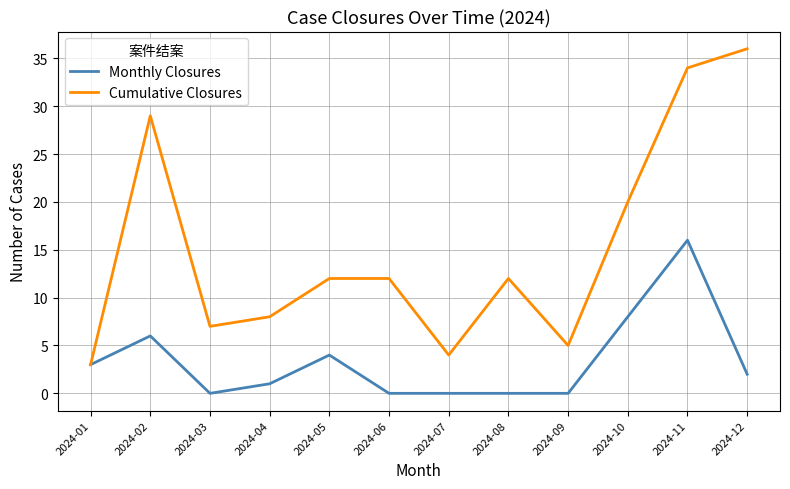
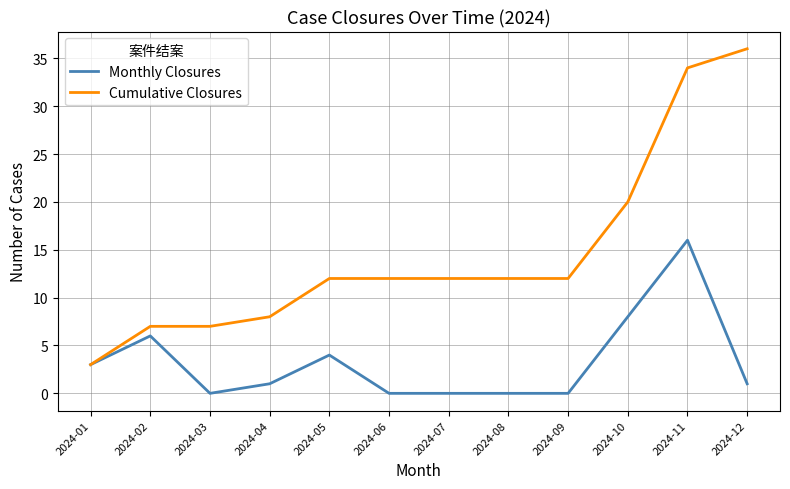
Cumulative Closures, 2024-02: 29 -> 7
Cumulative Closures, 2024-07: 4 -> 12
Cumulative Closures, 2024-09: 5 -> 12
Monthly Closures, 2024-12: 2 -> 1
